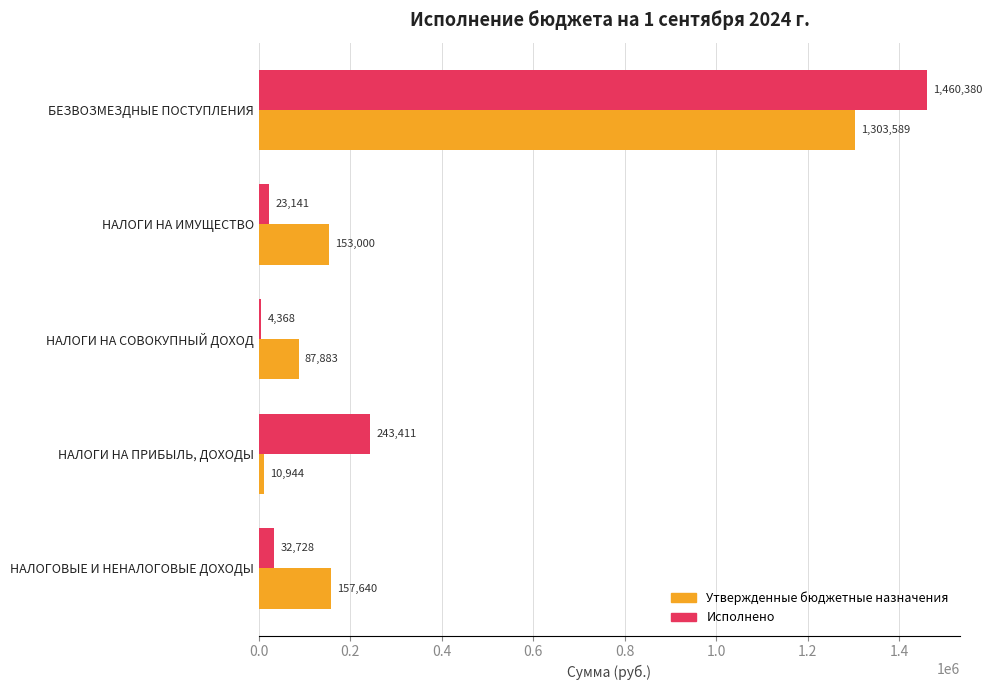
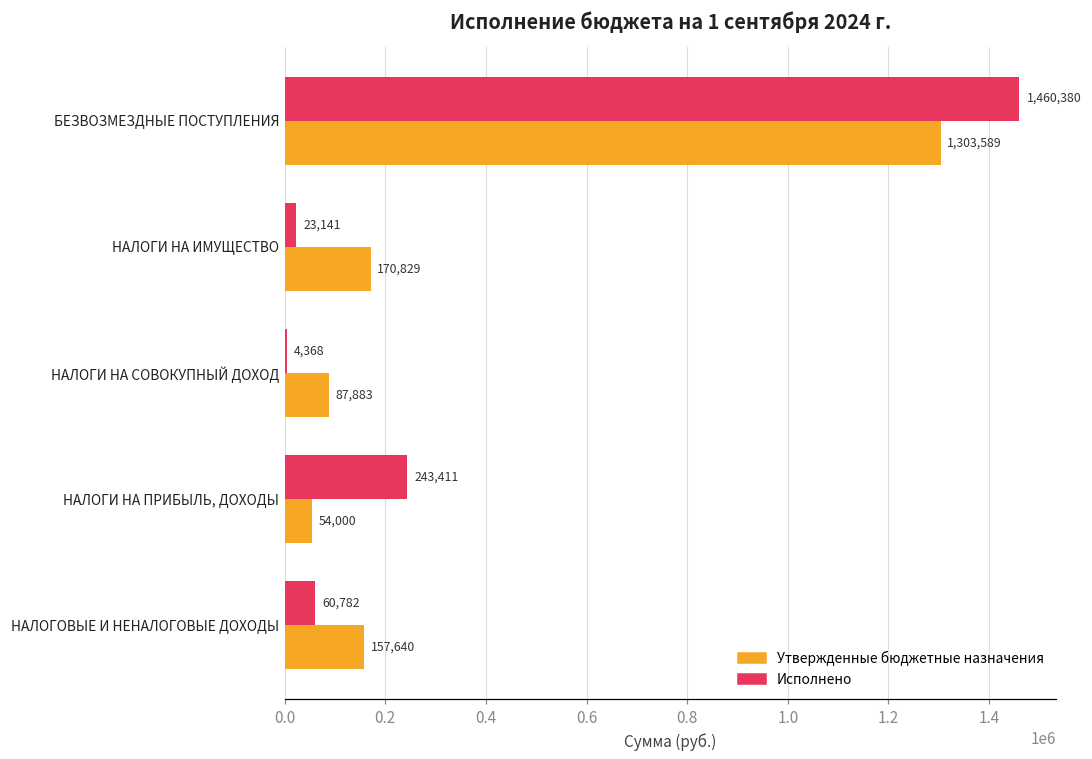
Утвержденные бюджетные назначения, НАЛОГИ НА ИМУЩЕСТВО: 153,000 -> 170,829
Утвержденные бюджетные назначения, НАЛОГИ НА ПРИБЫЛЬ, ДОХОДЫ: 10,944 -> 54,000
Исполнено, НАЛОГОВЫЕ И НЕНАЛОГОВЫЕ ДОХОДЫ: 32,728 -> 60,782
